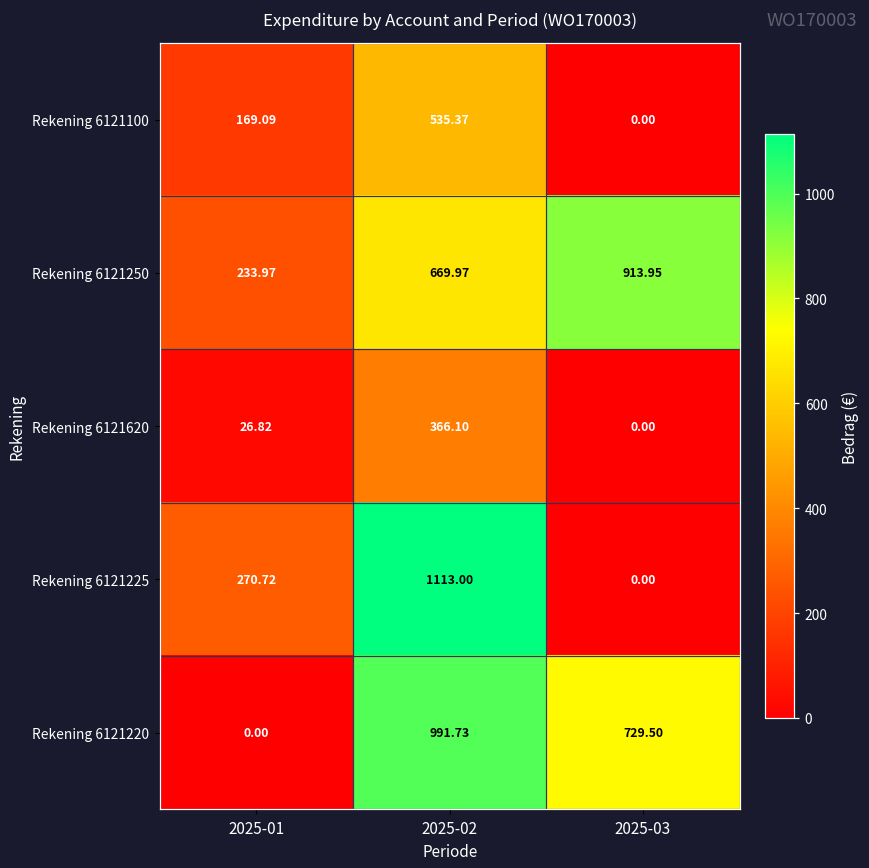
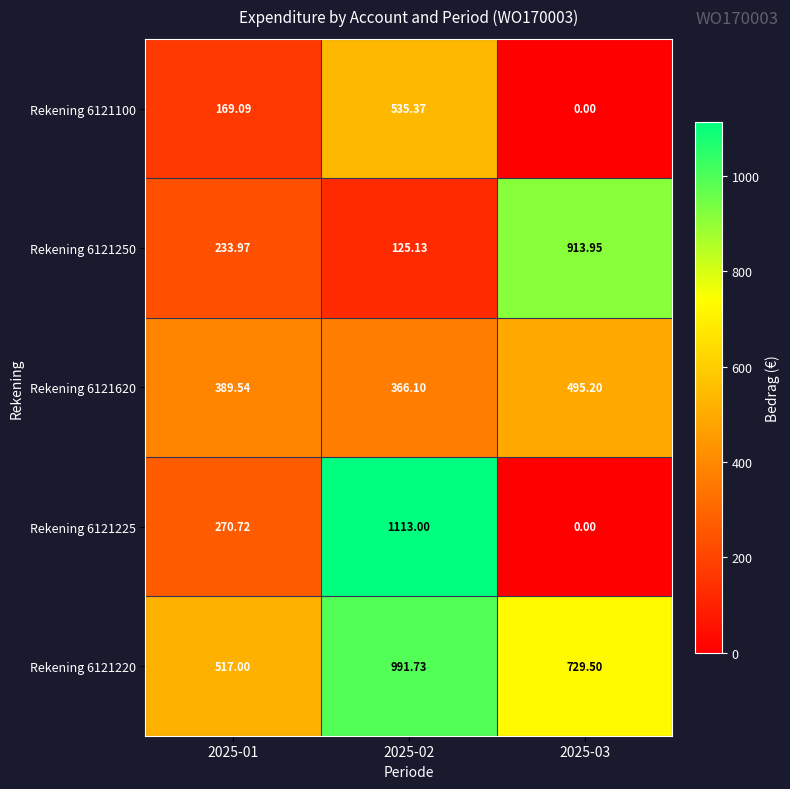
Rekening 6121250, 2025-02: 669.97 -> 125.13
Rekening 6121620, 2025-01: 26.82 -> 389.54
Rekening 6121620, 2025-03: 0.00 -> 495.20
Rekening 6121220, 2025-01: 0.00 -> 517.00
